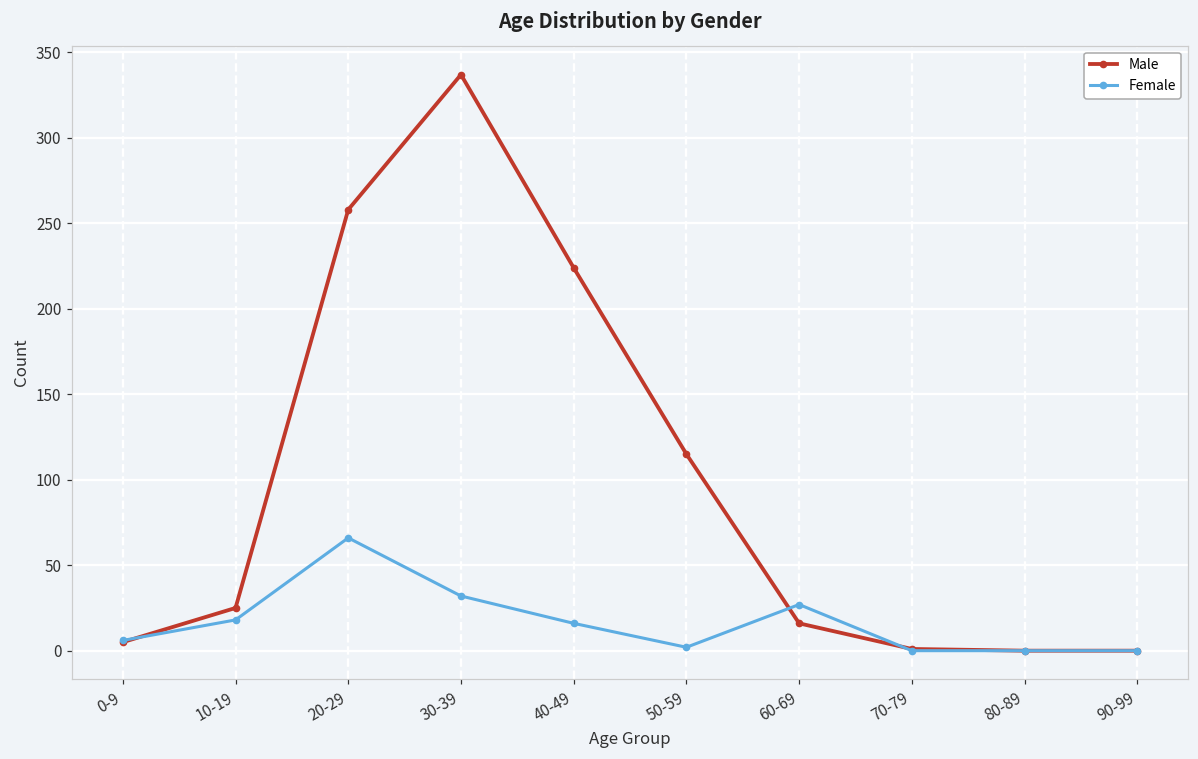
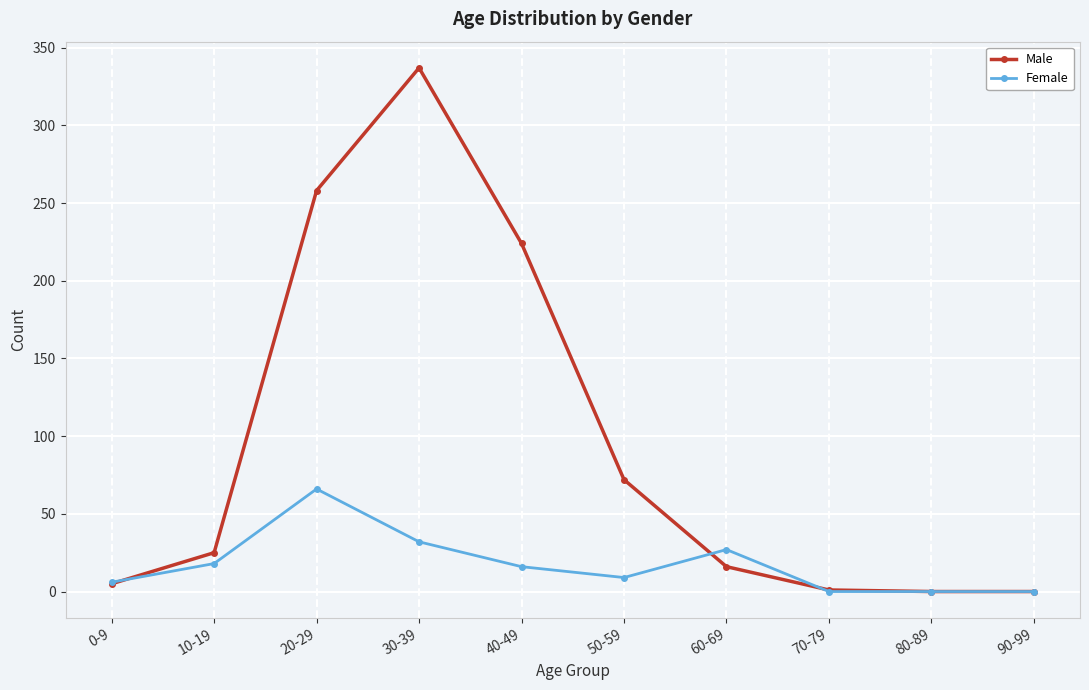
Male, 50-59: 115 -> 72
Female, 50-59: 2 -> 9
